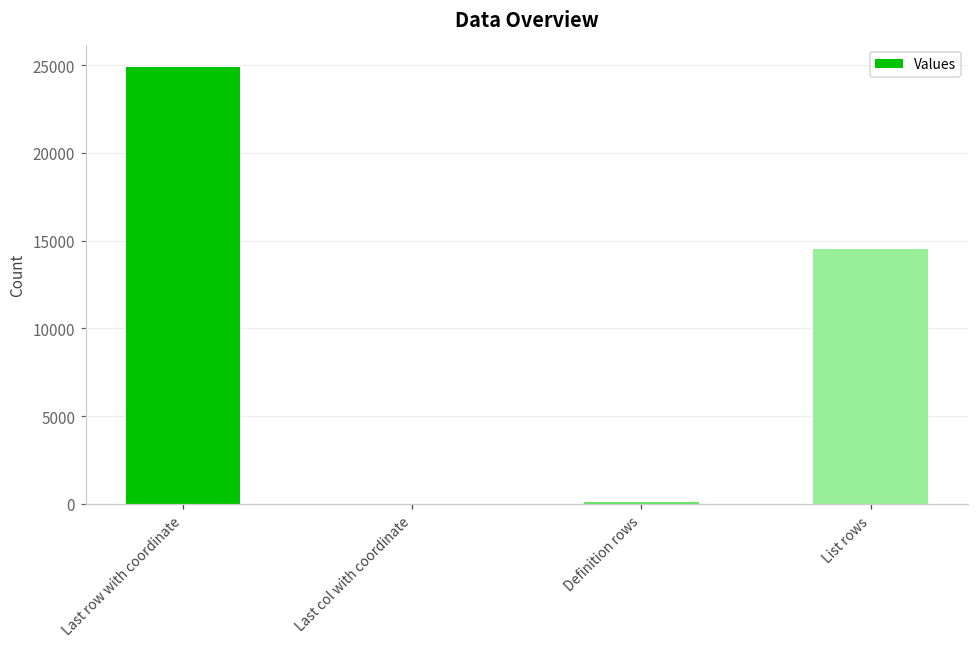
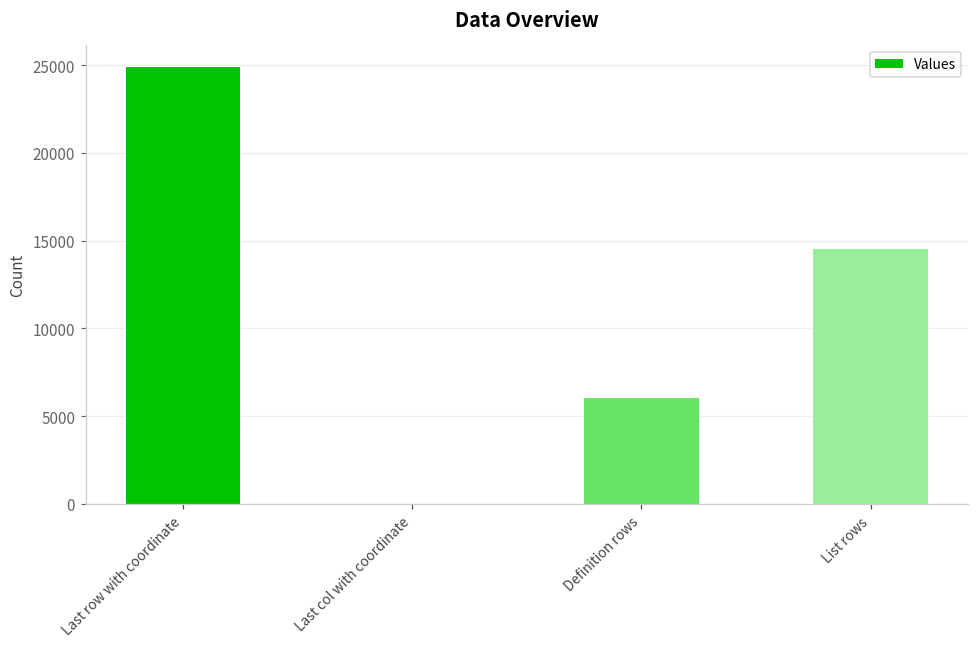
Definition rows: 100 -> 6000
